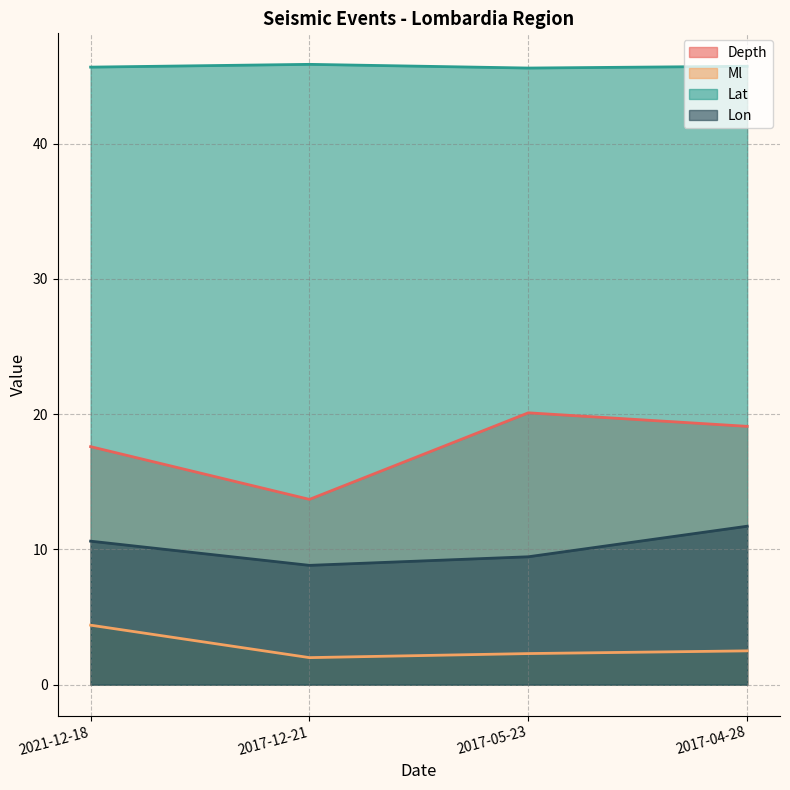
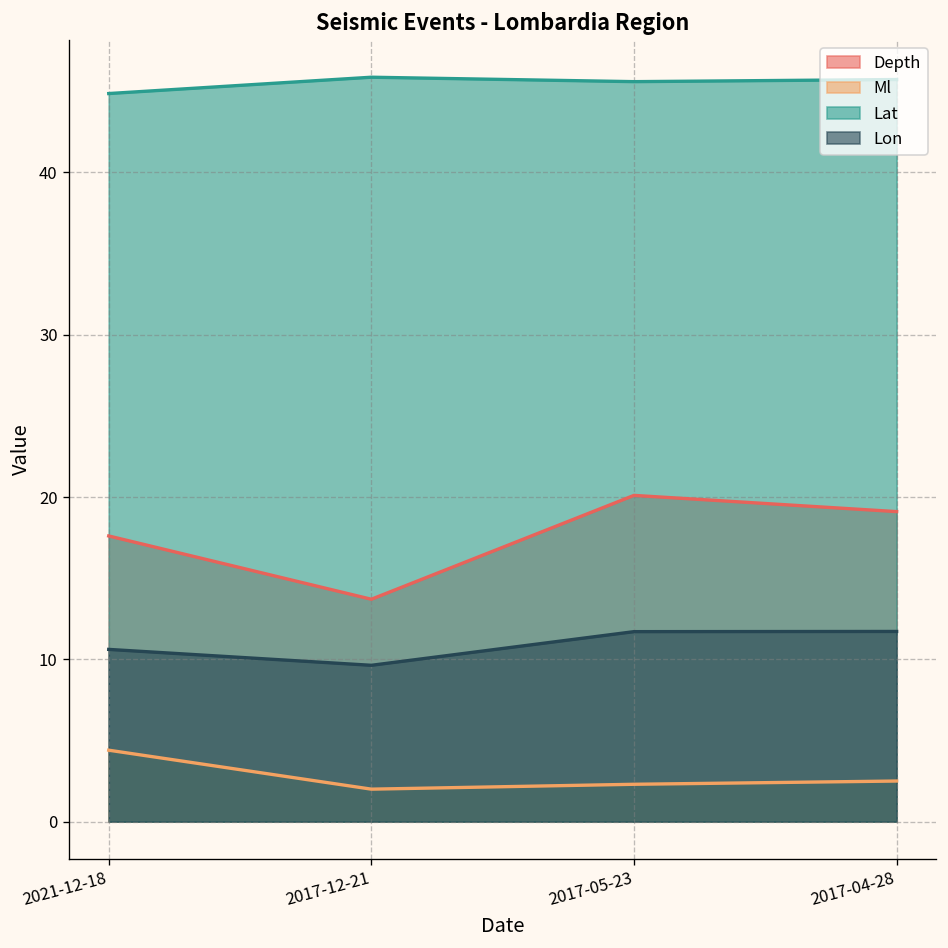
Lat, 2021-12-18: 45.7 -> 44.9
Lon, 2017-12-21: 8.8 -> 9.6
Lon, 2017-05-23: 9.5 -> 11.7
